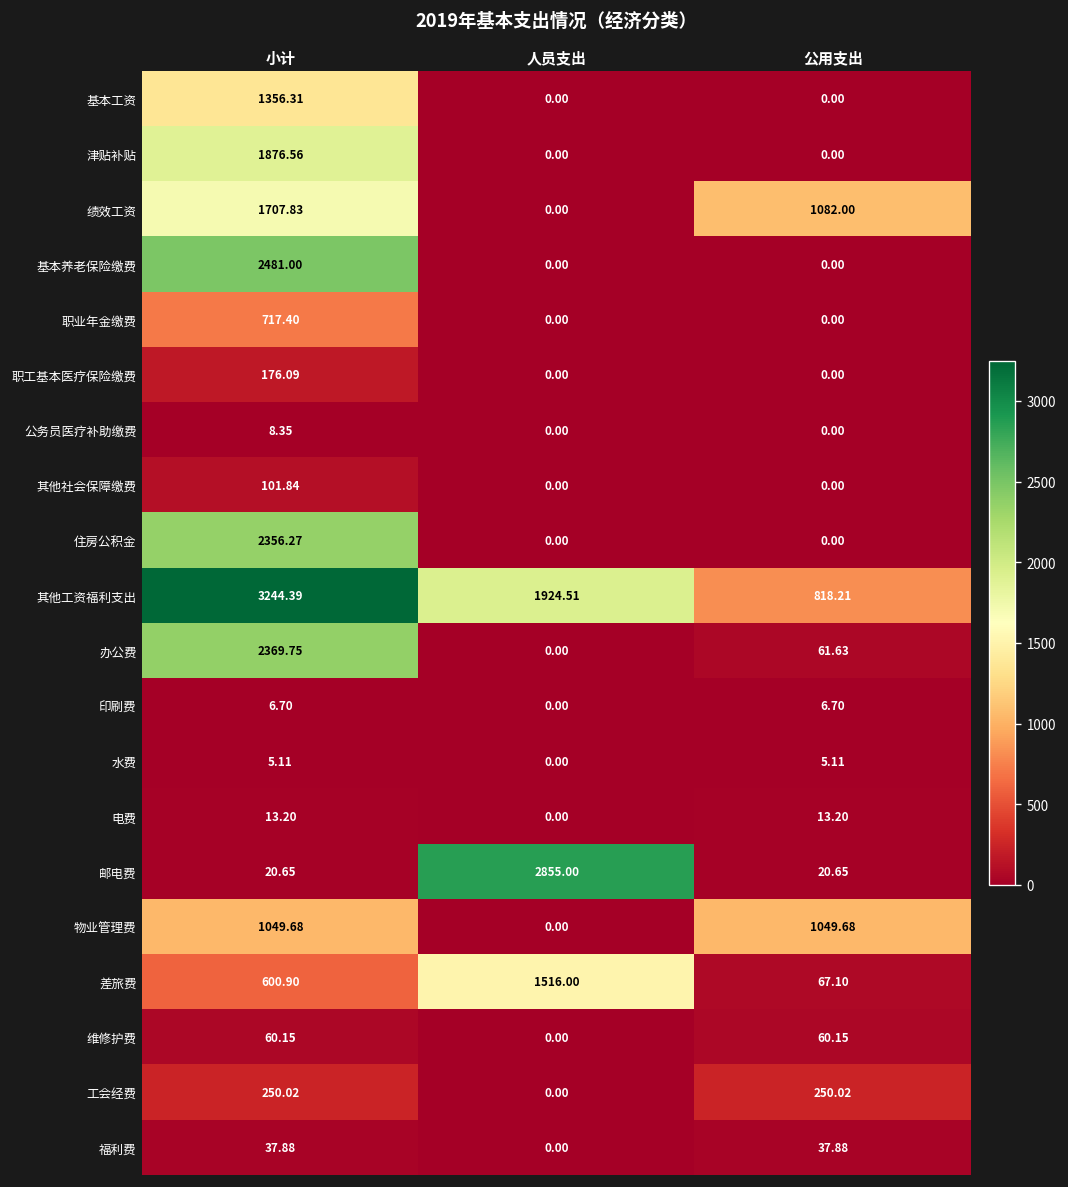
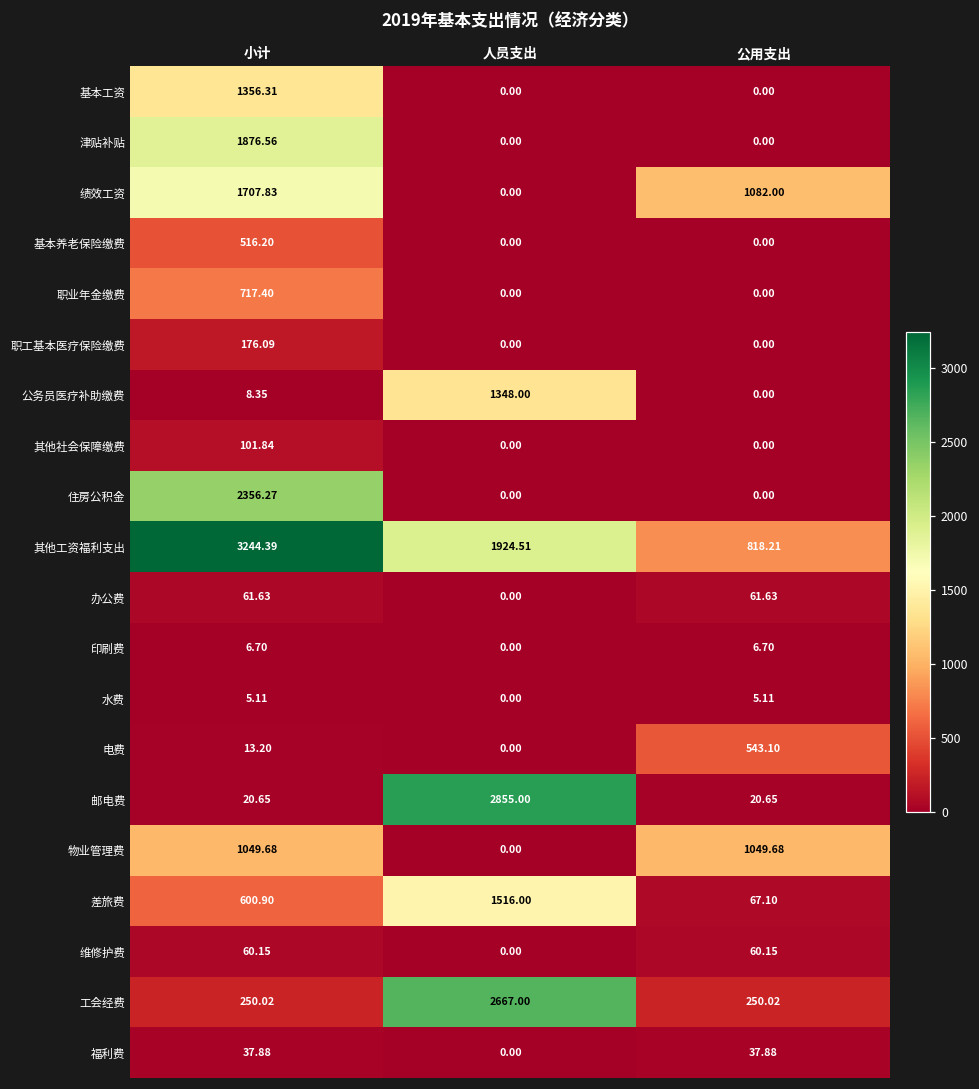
基本养老保险缴费, 小计: 2481.00 -> 516.20
公务员医疗补助缴费, 人员支出: 0.00 -> 1348.00
办公费, 小计: 2369.75 -> 61.63
电费, 公用支出: 13.20 -> 543.10
工会经费, 人员支出: 0.00 -> 2667.00
